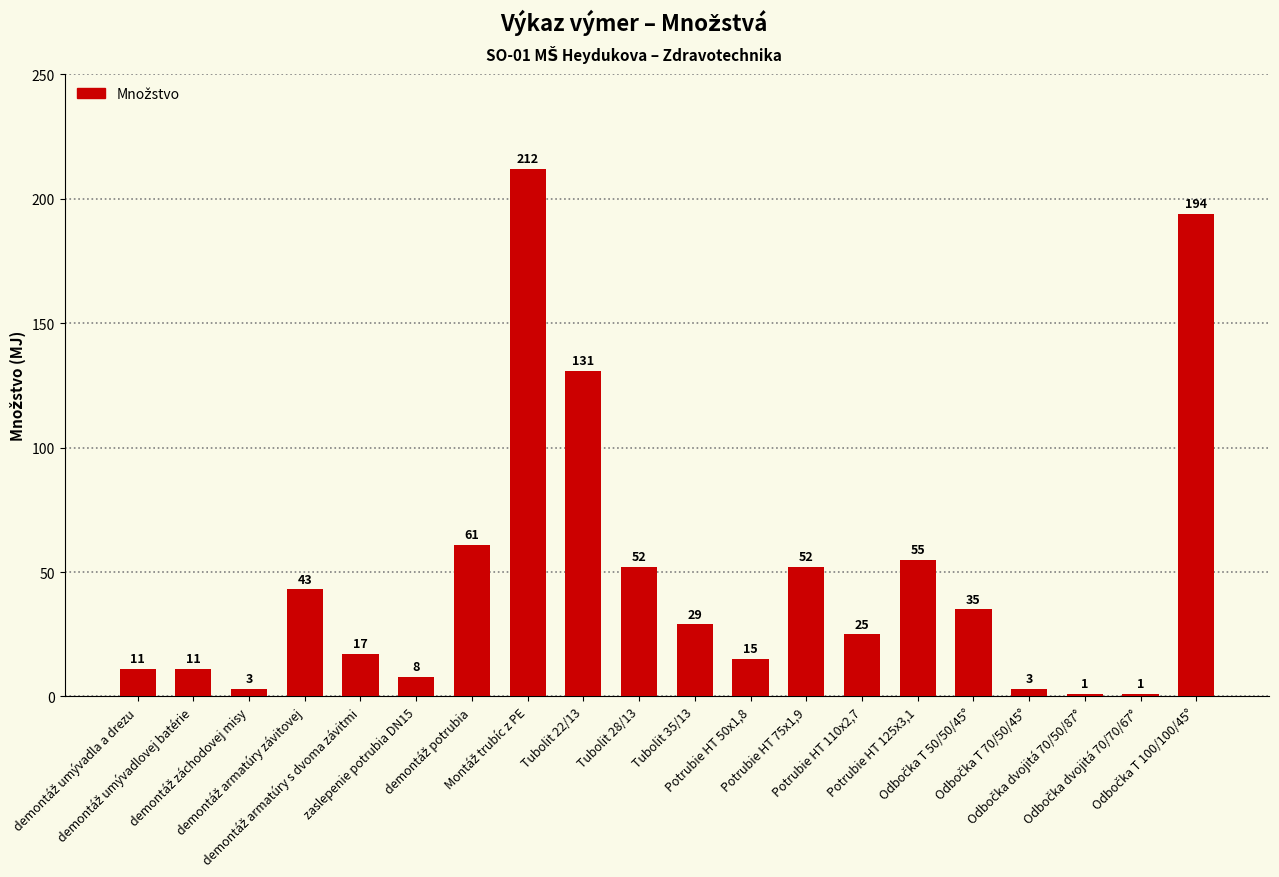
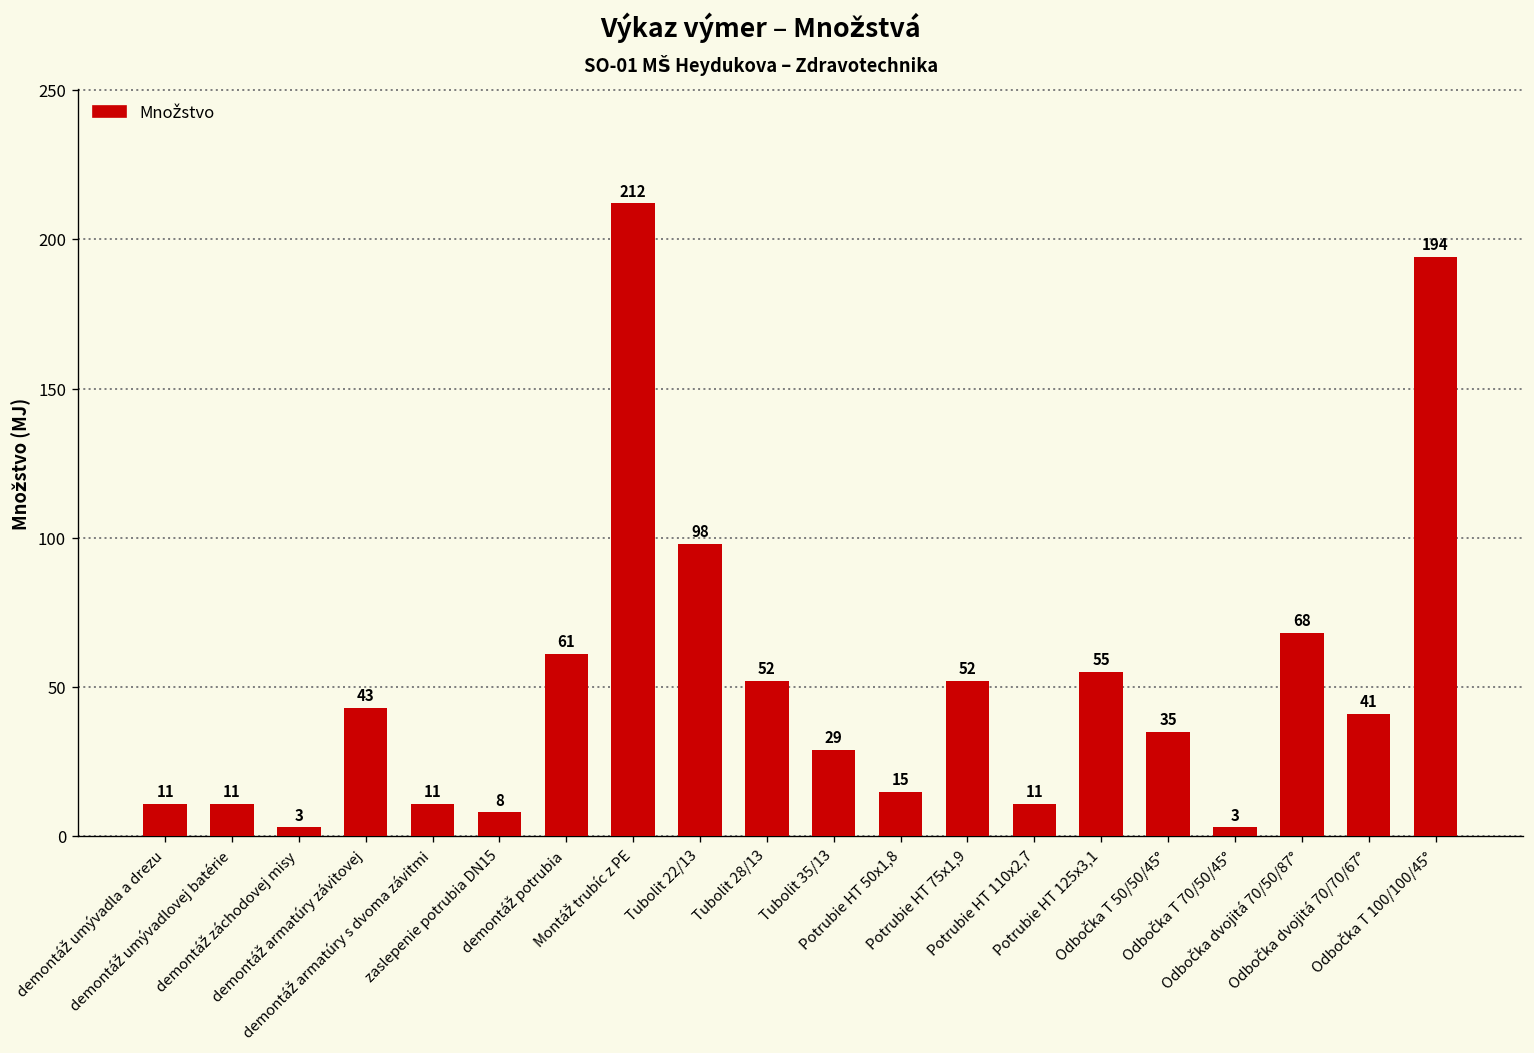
demontáž armatúry s dvoma závitmi: 17 -> 11
Tubolit 22/13: 131 -> 98
Potrubie HT 110x2,7: 25 -> 11
Odbočka dvojitá 70/50/87°: 1 -> 68
Odbočka dvojitá 70/70/67°: 1 -> 41
